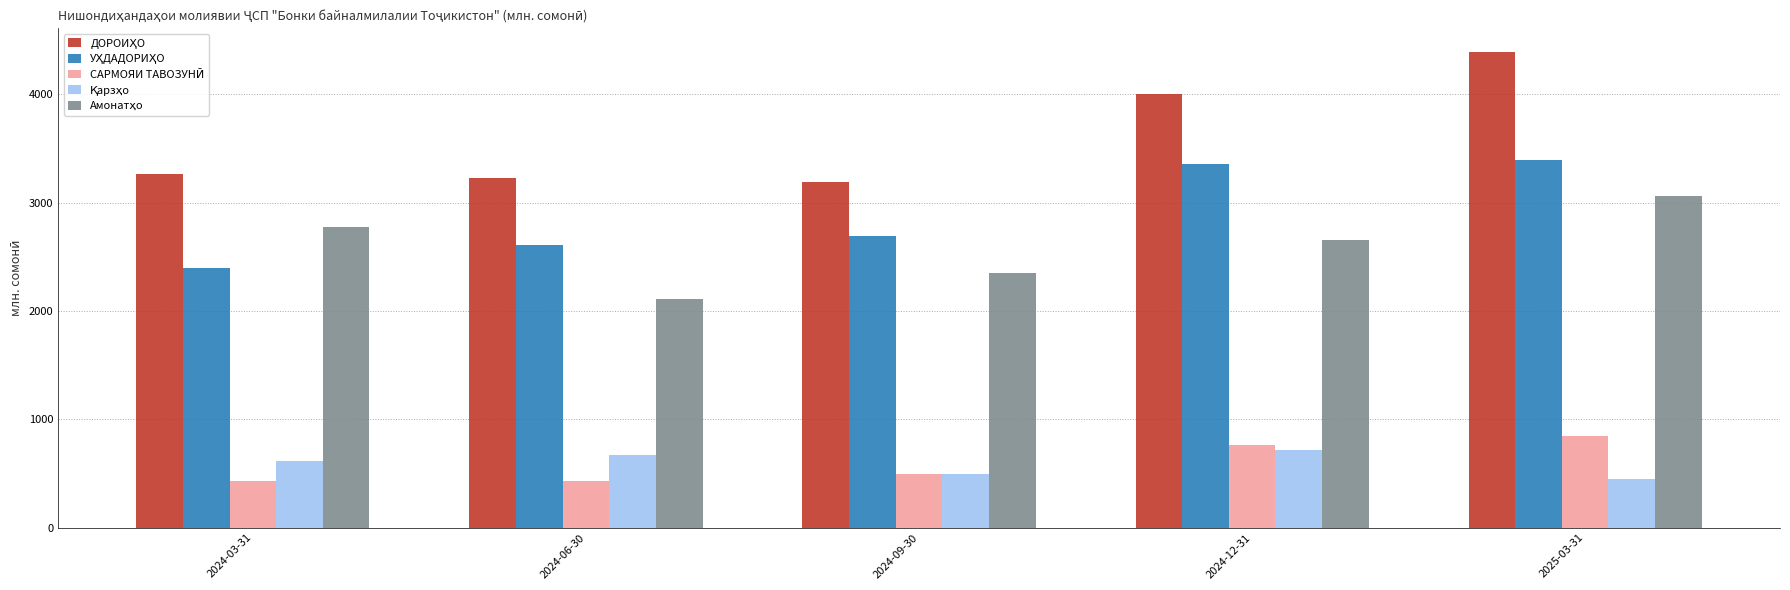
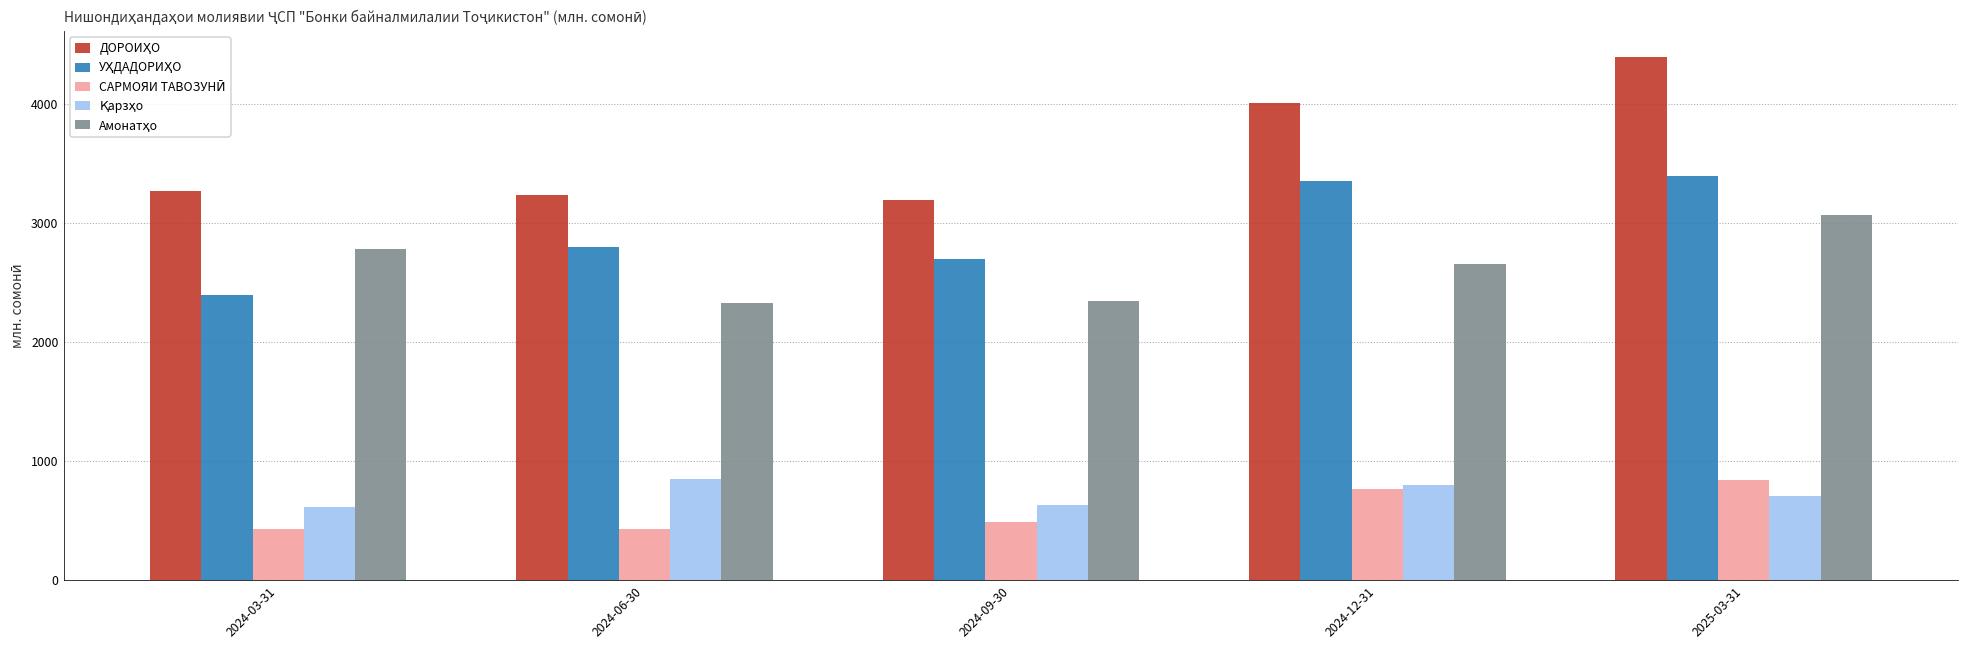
УҲДАДОРИҲО, 2024-06-30: 2610 -> 2800
Қарзҳо, 2024-06-30: 670 -> 850
Амонатҳо, 2024-06-30: 2110 -> 2320
Қарзҳо, 2024-09-30: 500 -> 630
Қарзҳо, 2024-12-31: 720 -> 800
Қарзҳо, 2025-03-31: 440 -> 710
